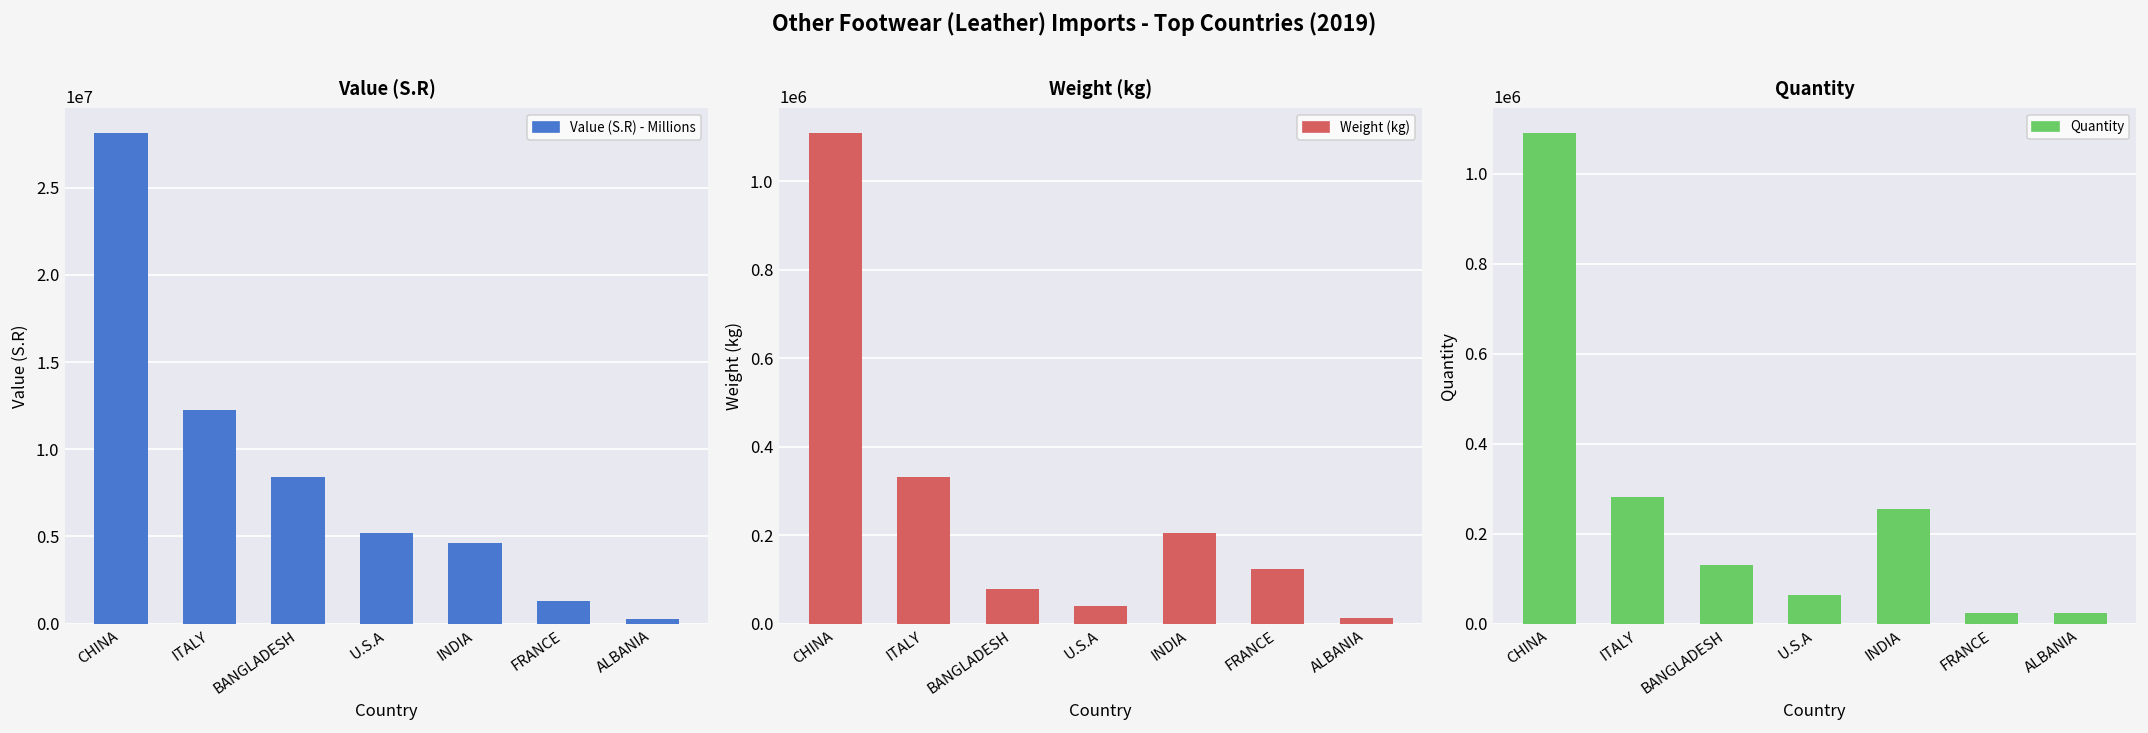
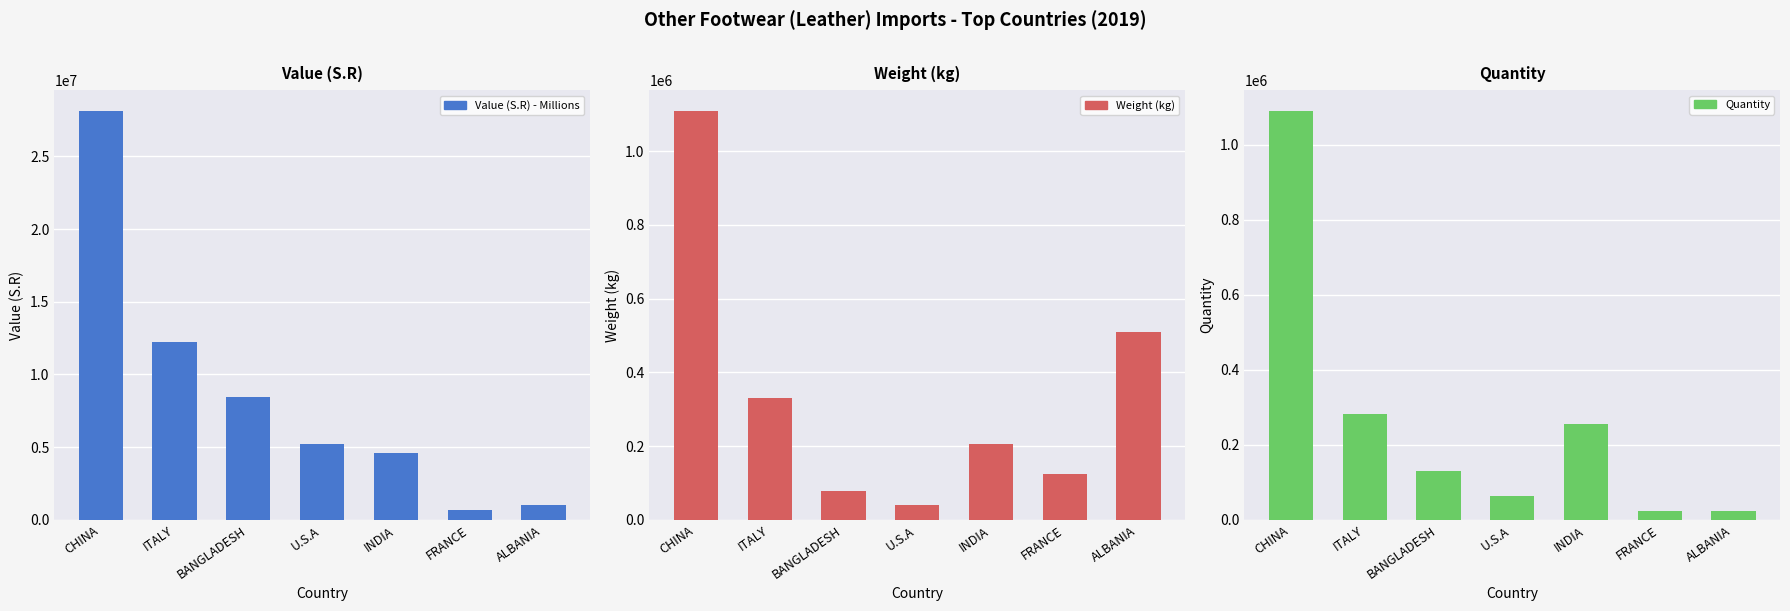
Value (S.R), FRANCE: 1300000 -> 700000
Value (S.R), ALBANIA: 300000 -> 1000000
Weight (kg), ALBANIA: 10000 -> 510000
